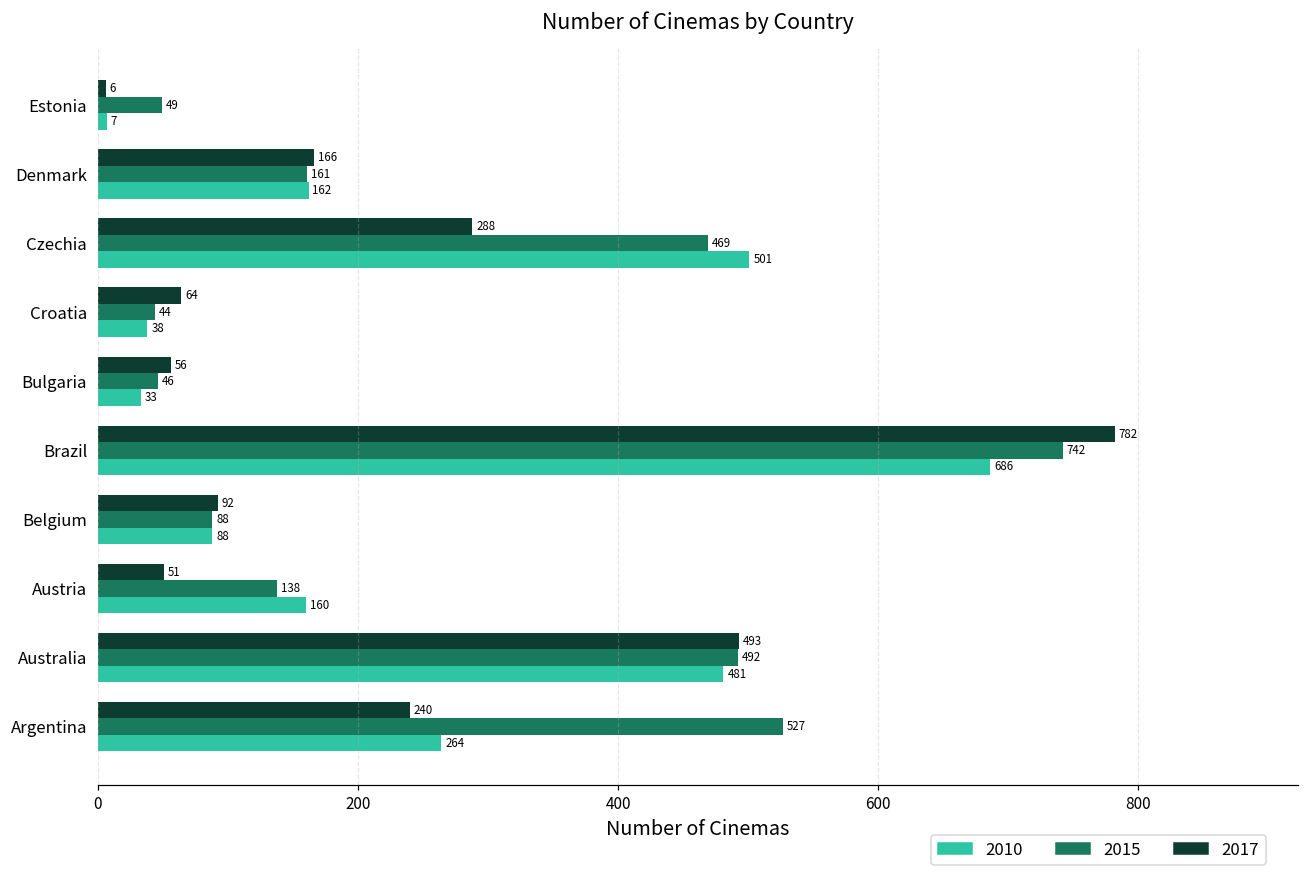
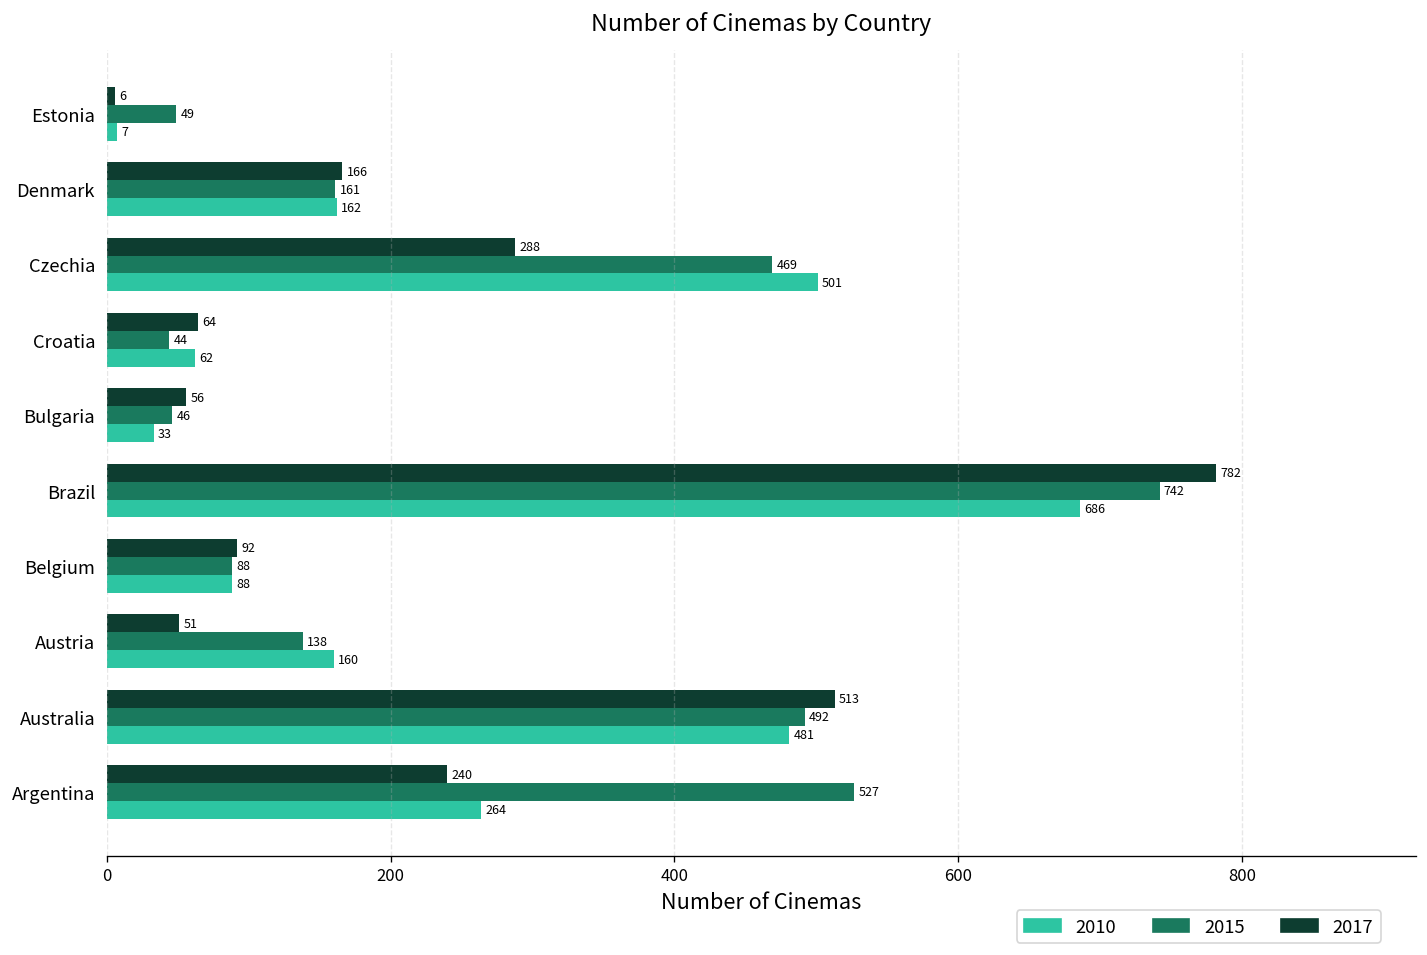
2010, Croatia: 38 -> 62
2017, Australia: 493 -> 513
